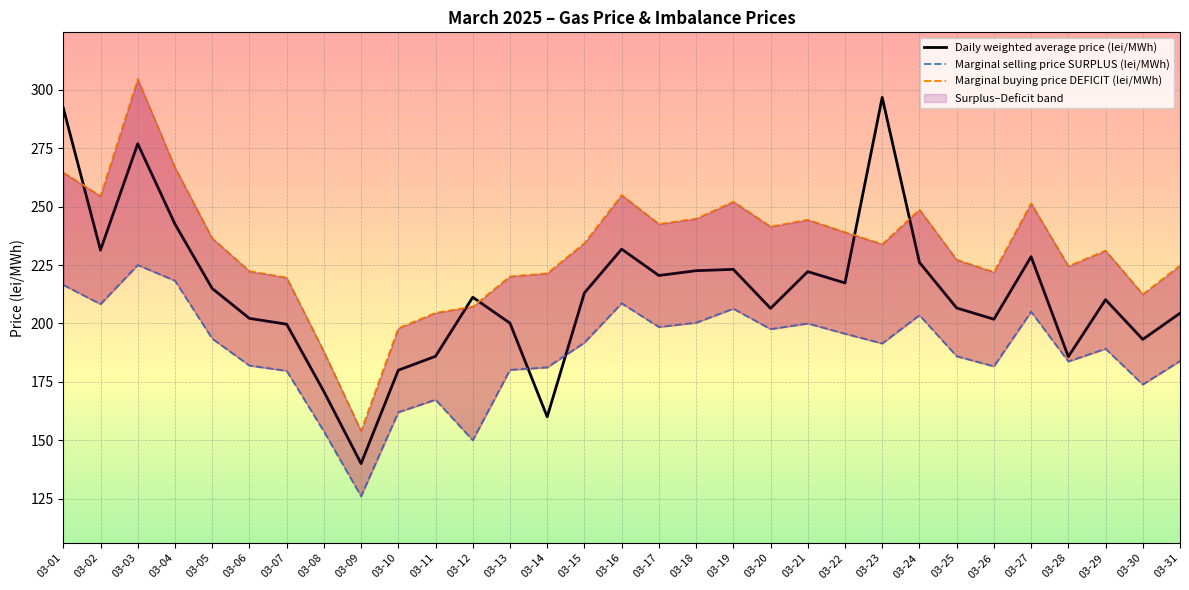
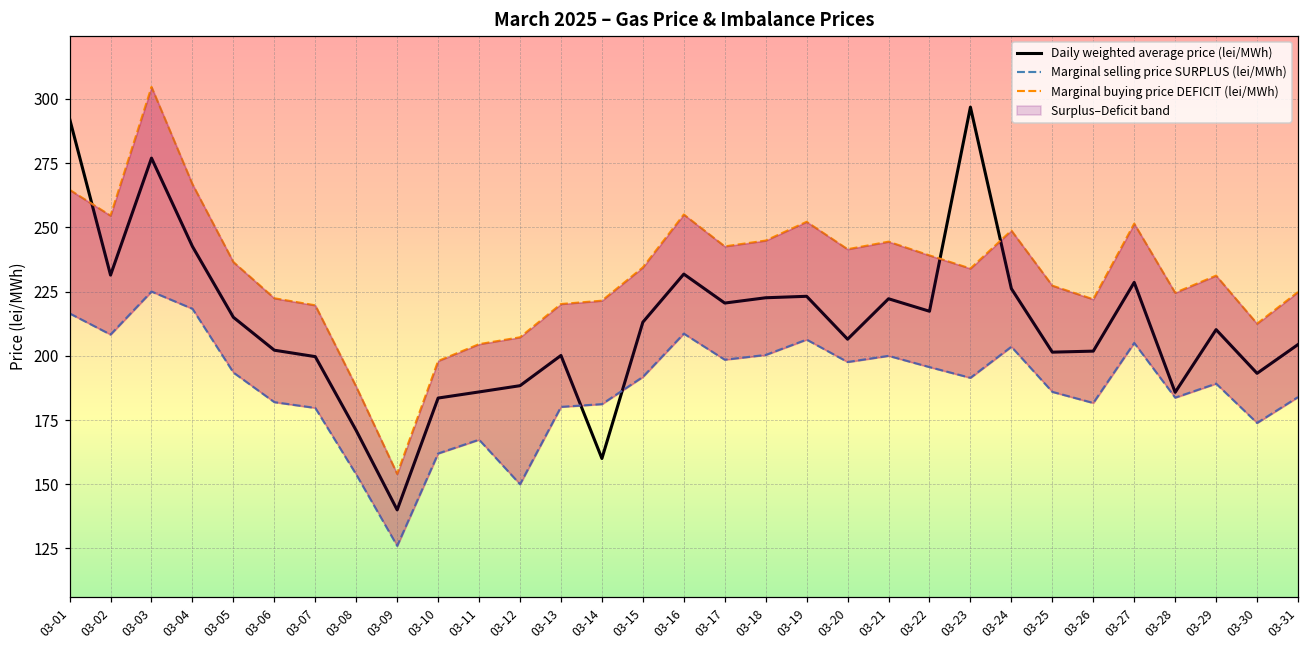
Daily weighted average price (lei/MWh), 03-10: 180 -> 184
Daily weighted average price (lei/MWh), 03-12: 211 -> 188
Daily weighted average price (lei/MWh), 03-25: 207 -> 201
